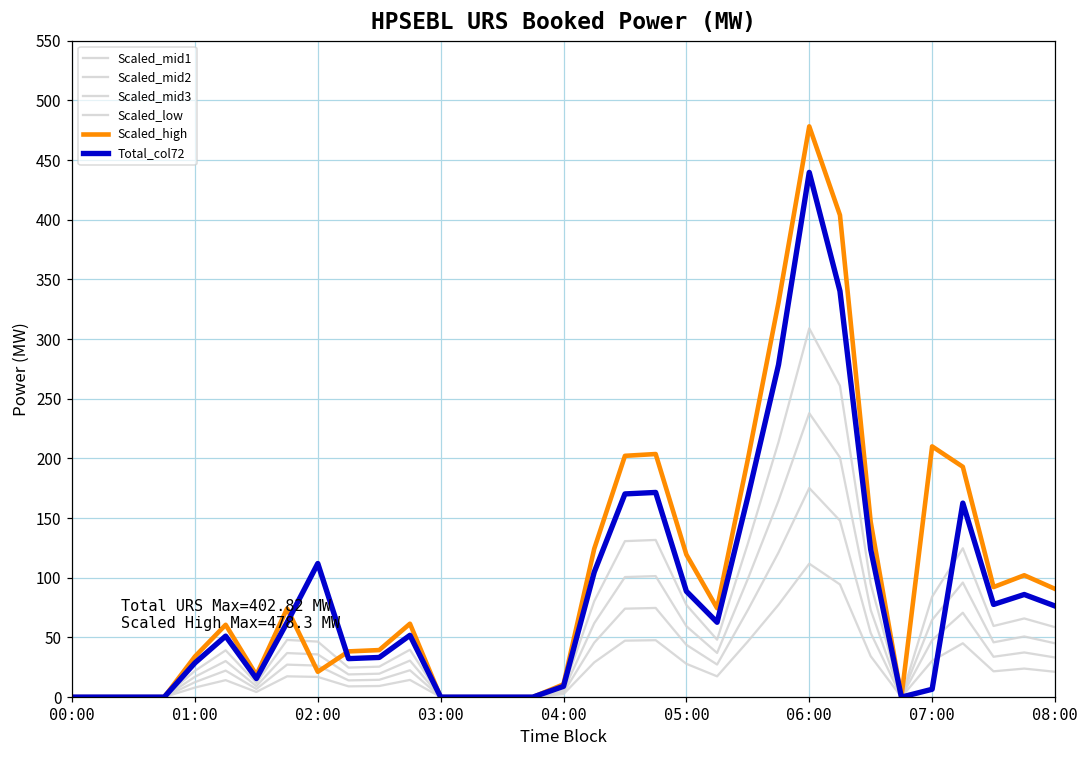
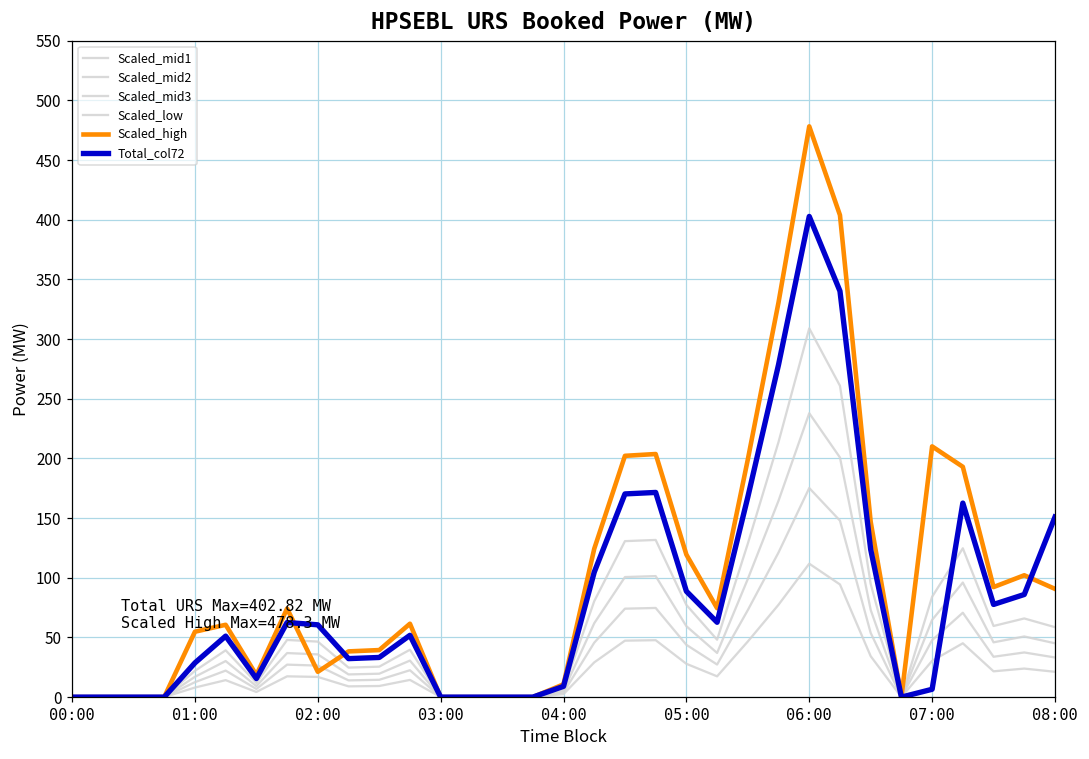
Scaled_high, 01:00: 34 -> 55
Total_col72, 02:00: 112 -> 61
Total_col72, 06:00: 440 -> 403
Total_col72, 08:00: 76 -> 151
